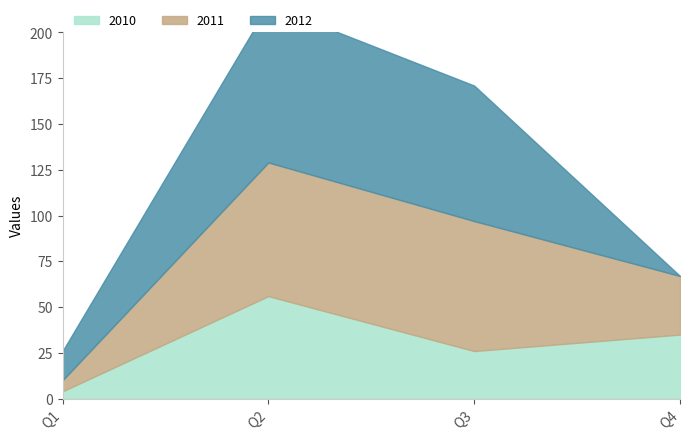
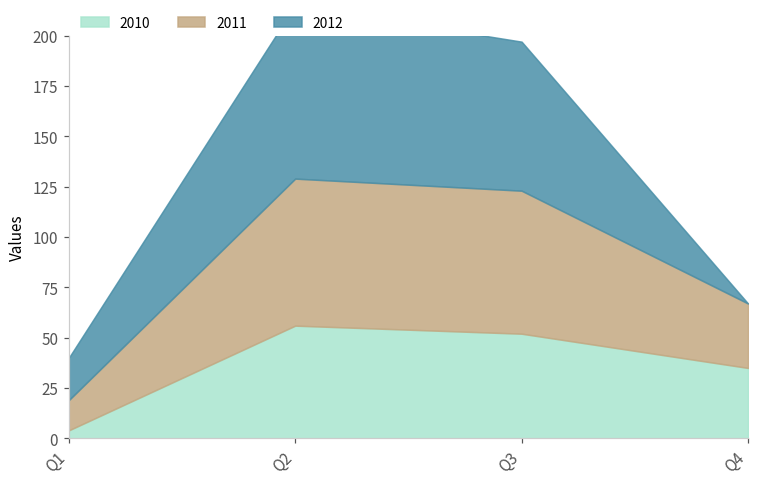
2011, Q1: 6 -> 15
2012, Q1: 16 -> 21
2010, Q3: 26 -> 52
